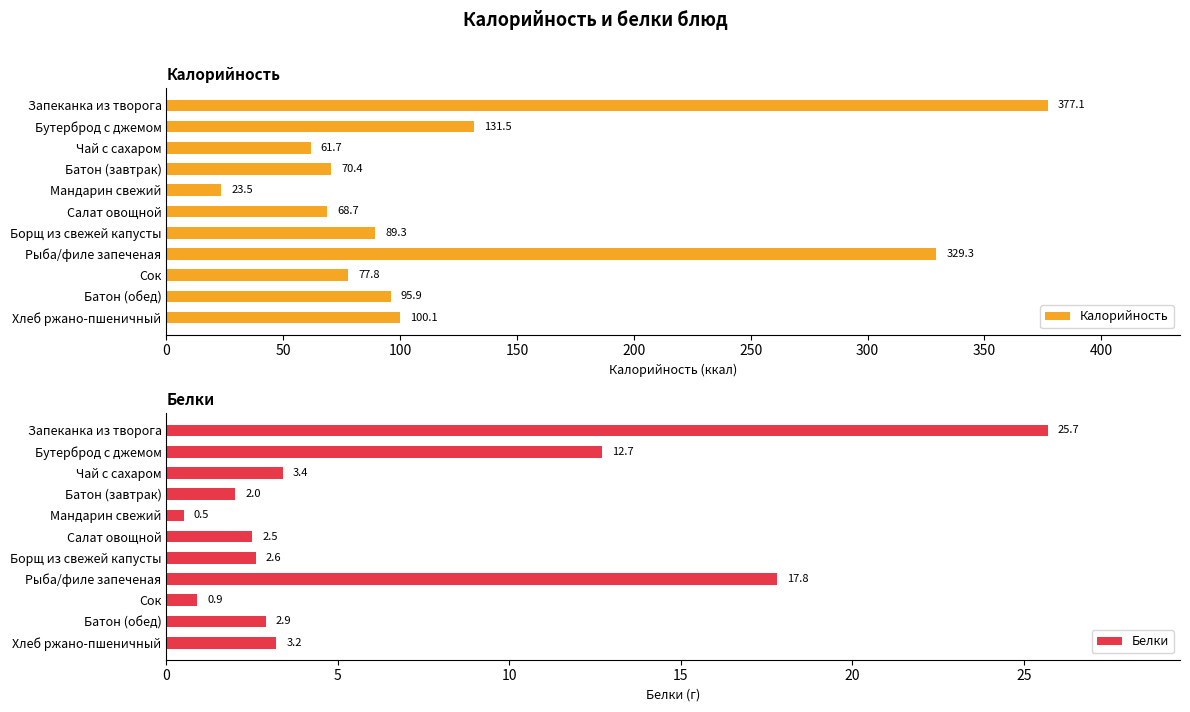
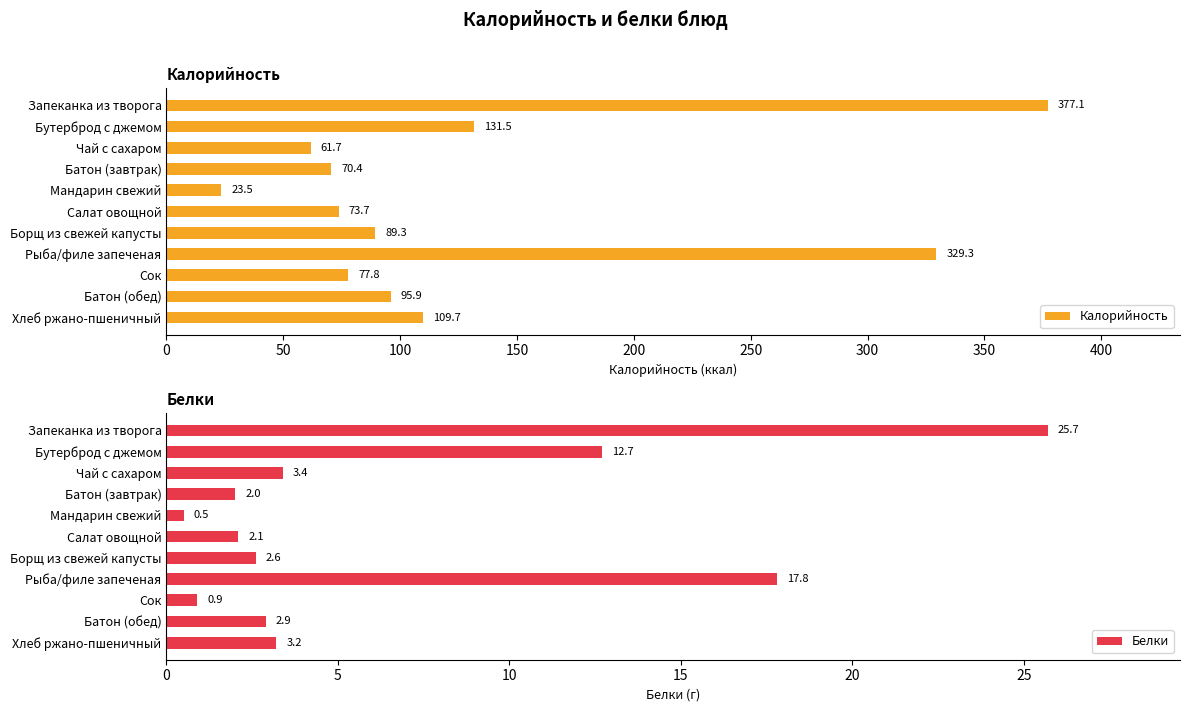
Калорийность, Салат овощной: 68.7 -> 73.7
Калорийность, Хлеб ржано-пшеничный: 100.1 -> 109.7
Белки, Салат овощной: 2.5 -> 2.1
